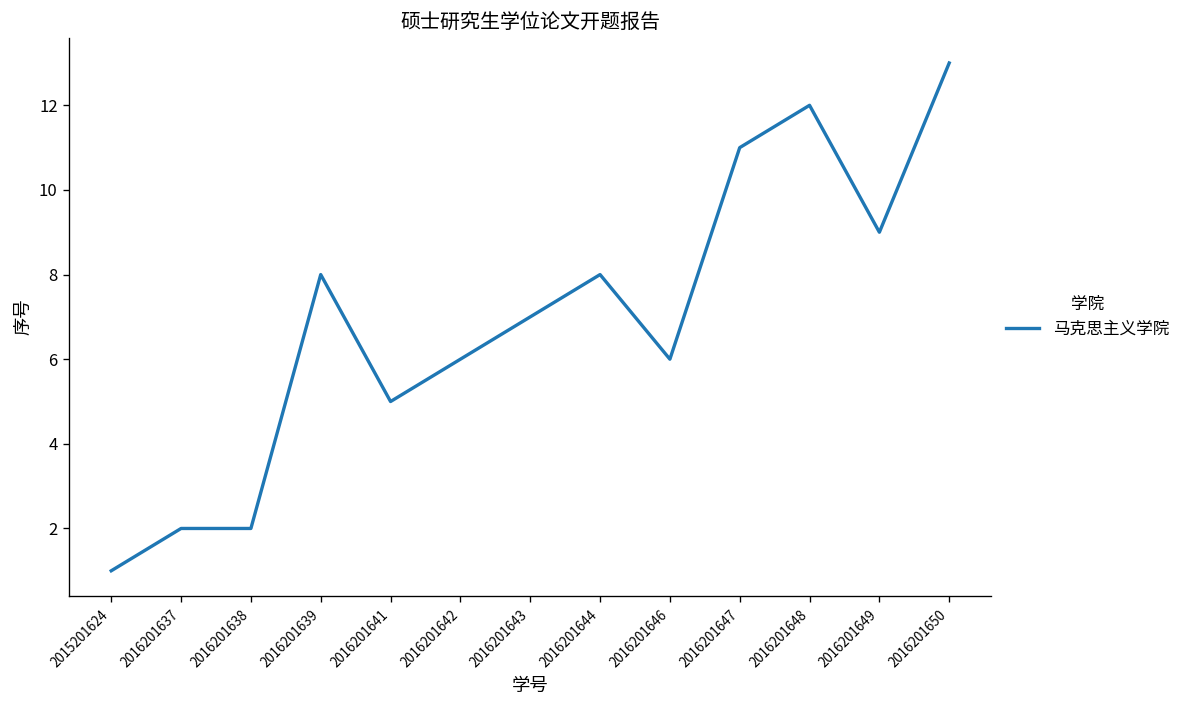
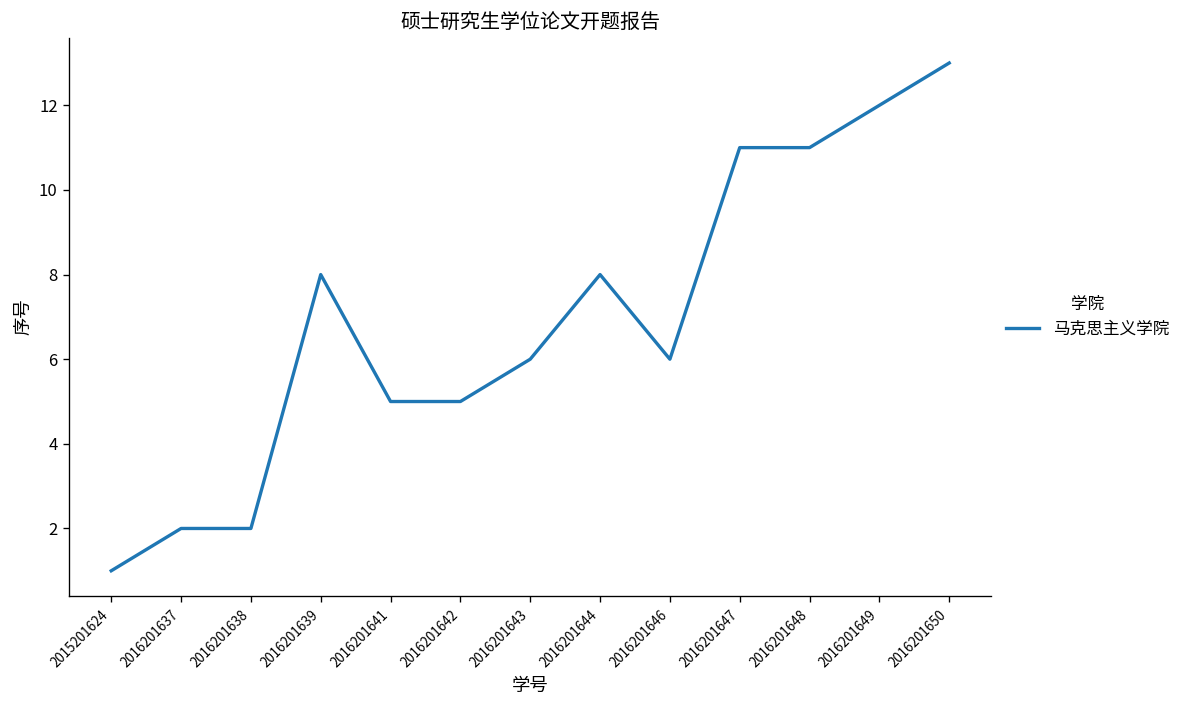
2016201642: 6 -> 5
2016201643: 7 -> 6
2016201648: 12 -> 11
2016201649: 9 -> 12
